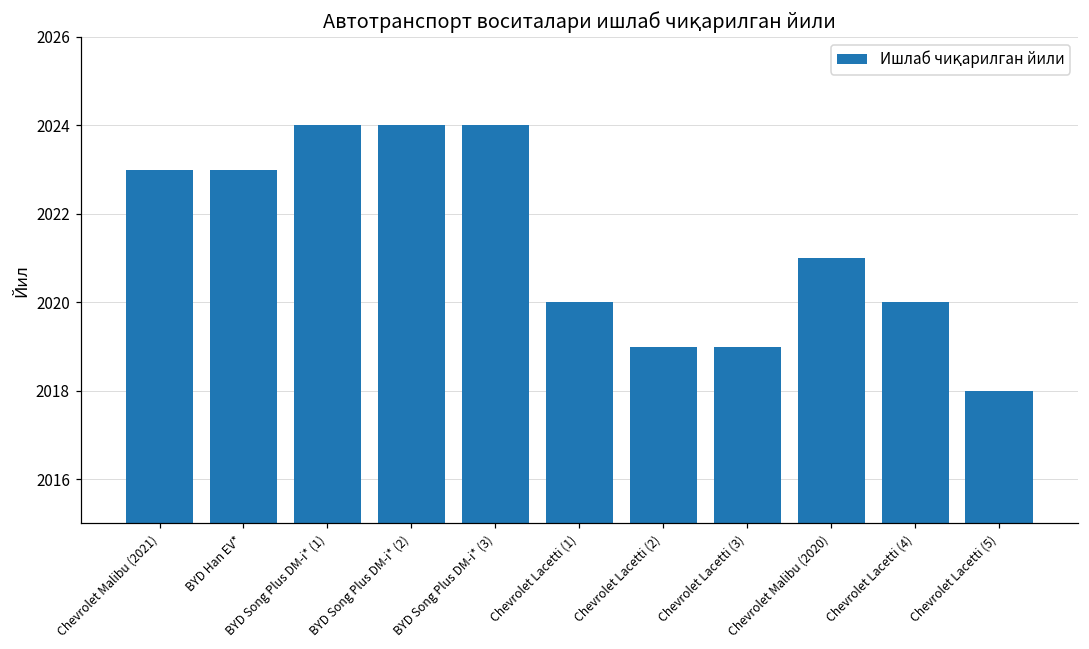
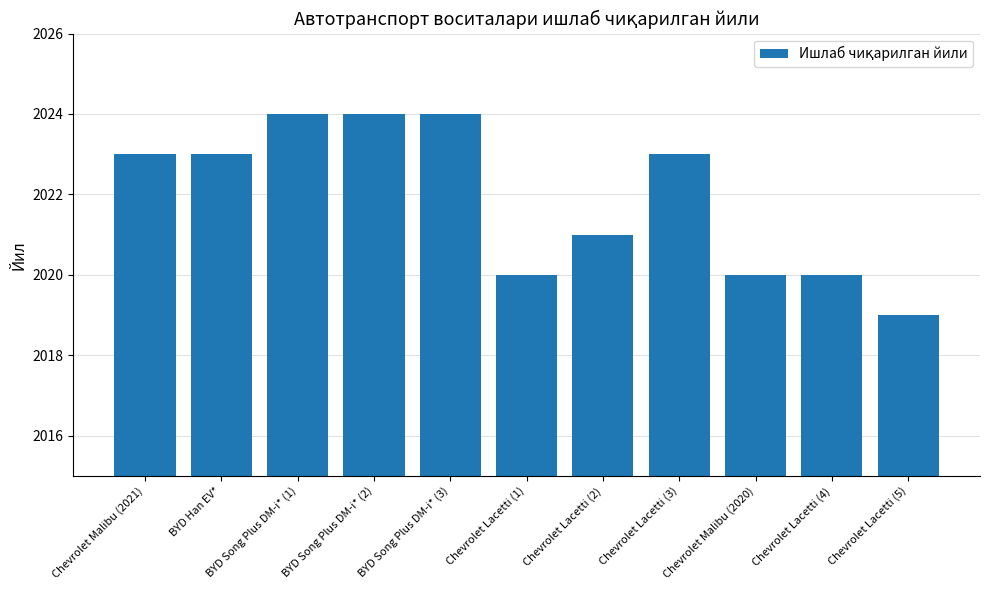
Chevrolet Lacetti (2): 2019 -> 2021
Chevrolet Lacetti (3): 2019 -> 2023
Chevrolet Malibu (2020): 2021 -> 2020
Chevrolet Lacetti (5): 2018 -> 2019
